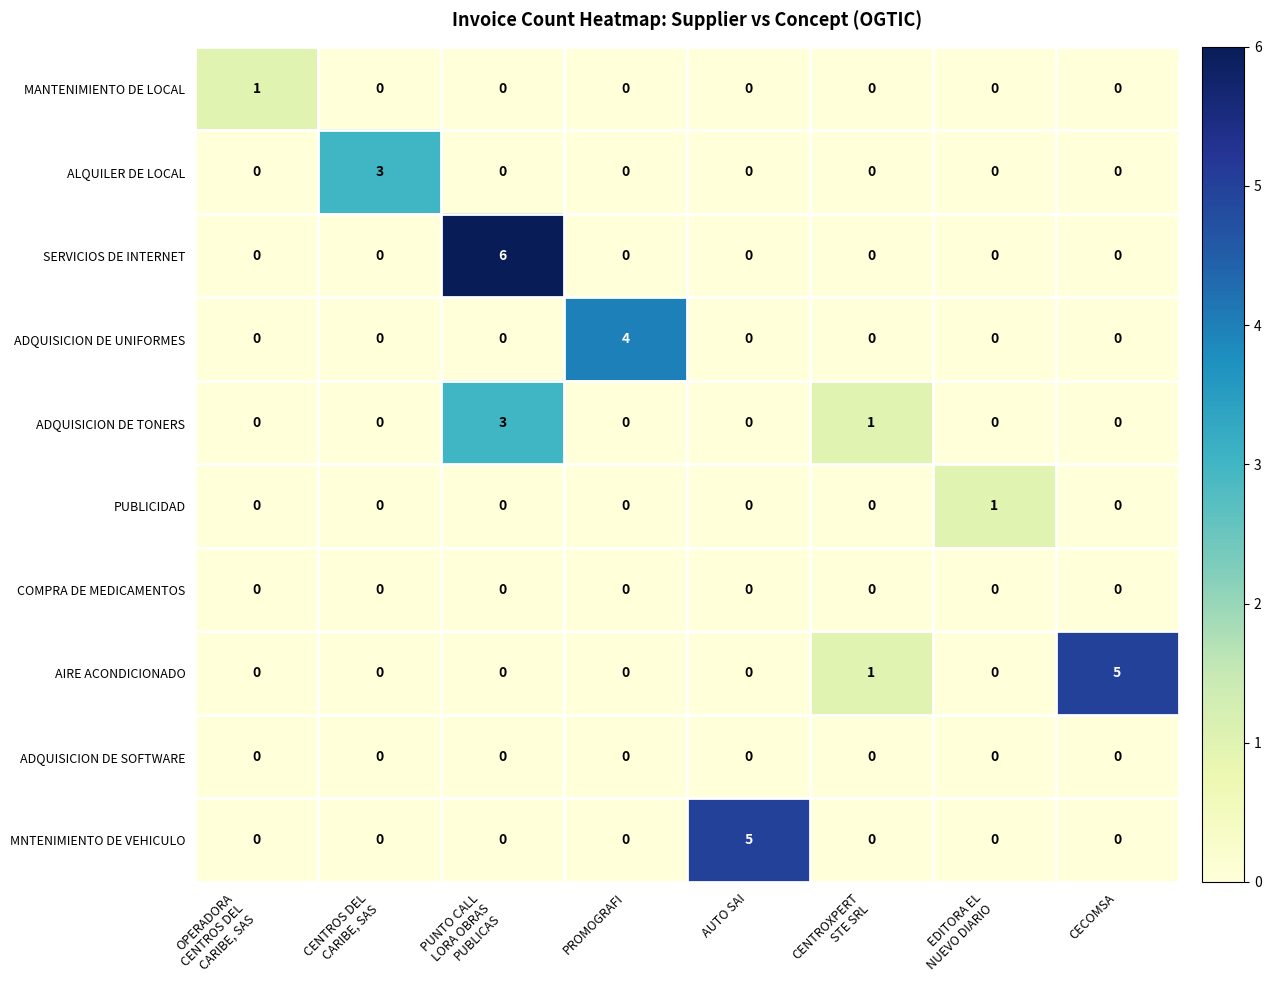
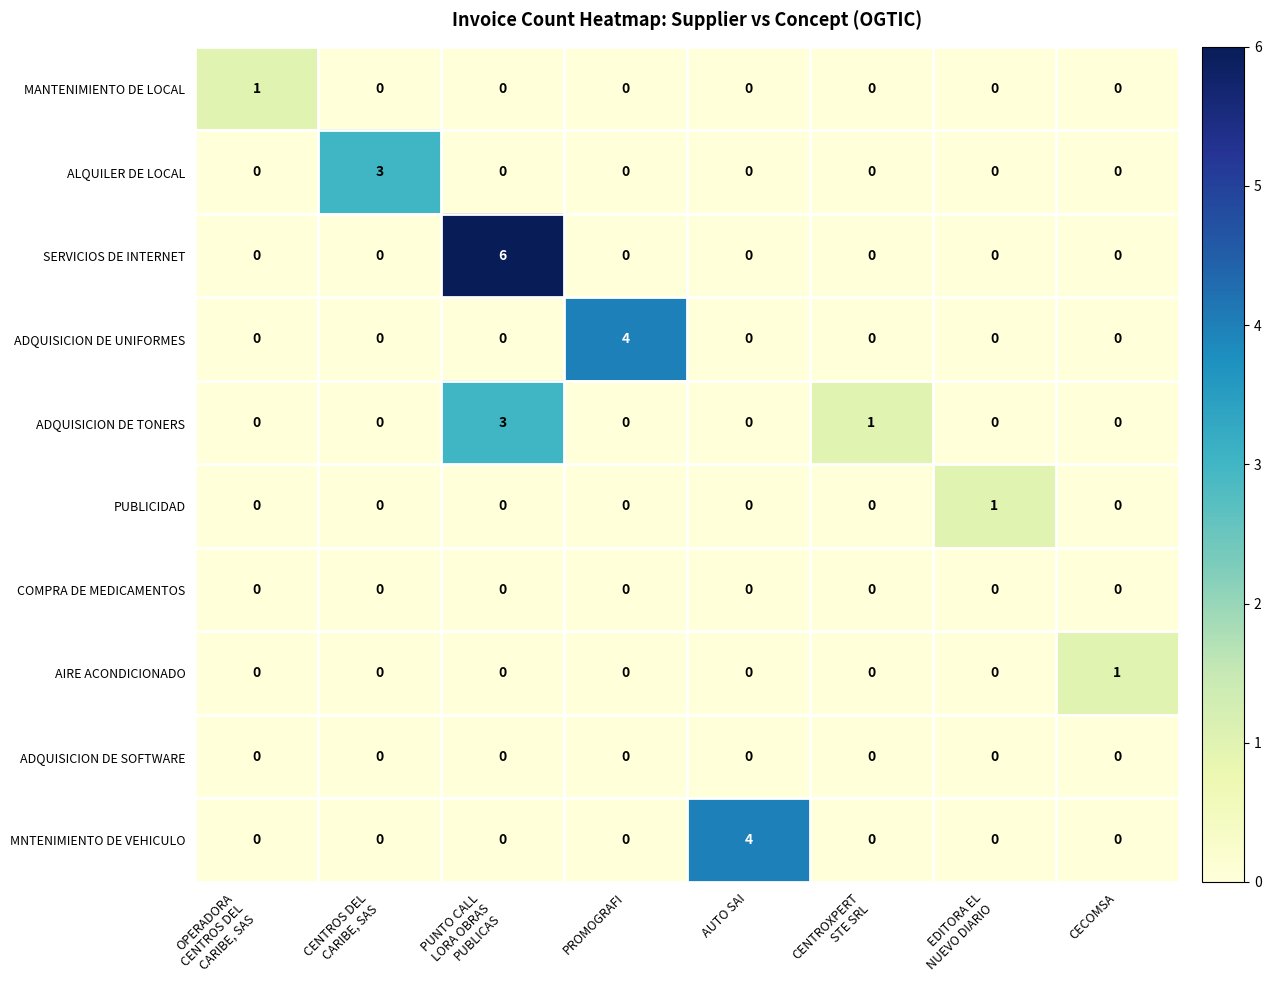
AIRE ACONDICIONADO, CENTROXPERT STE SRL: 1 -> 0
AIRE ACONDICIONADO, CECOMSA: 5 -> 1
MNTENIMIENTO DE VEHICULO, AUTO SAI: 5 -> 4
